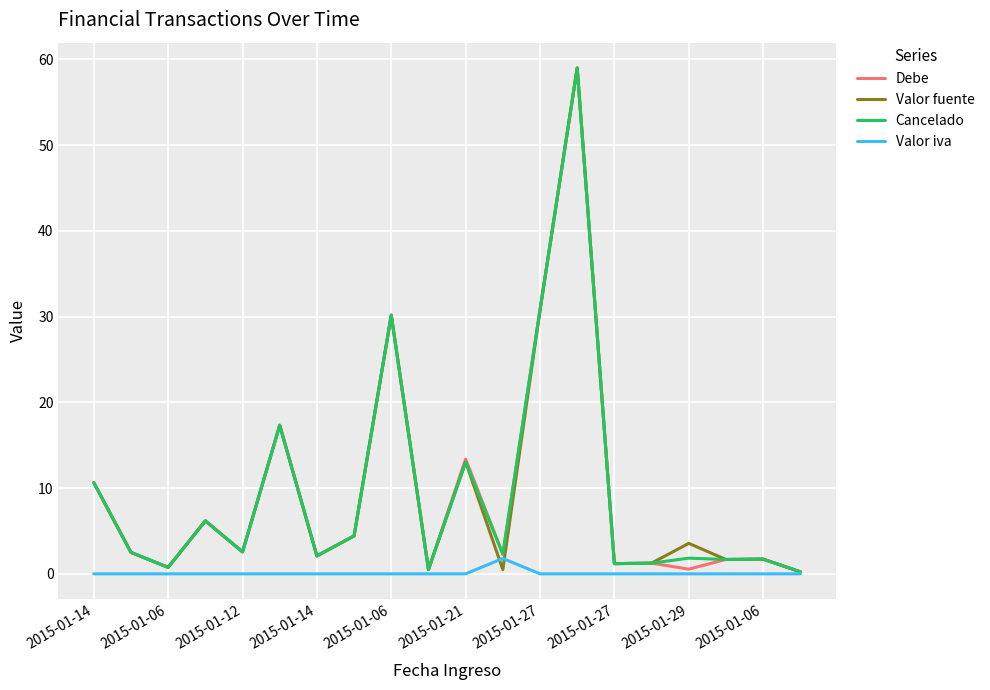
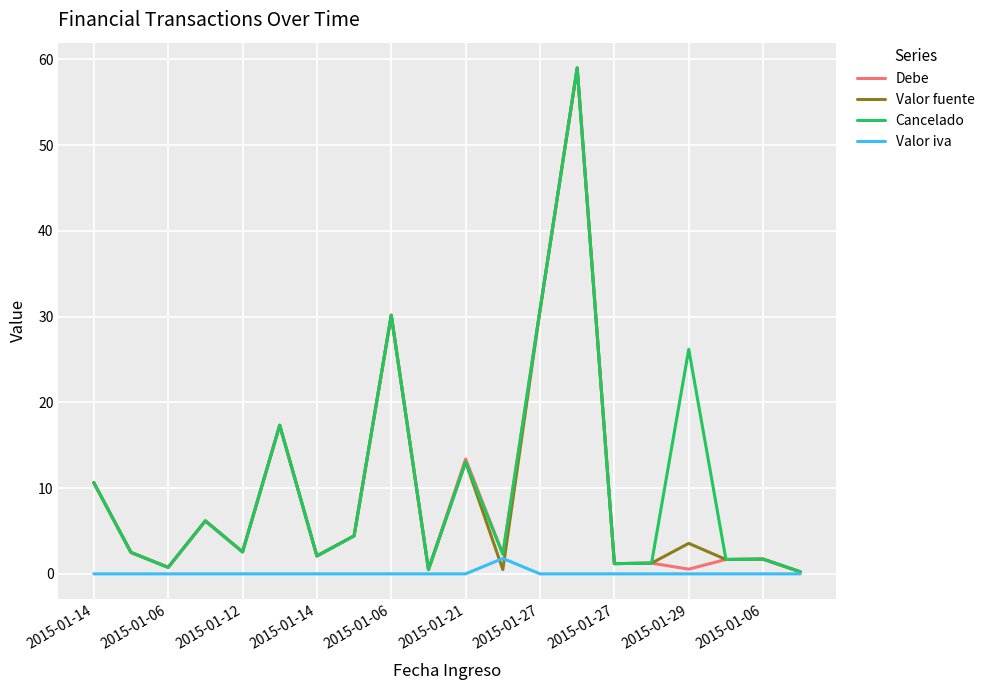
Cancelado, 2015-01-29: 2 -> 26
